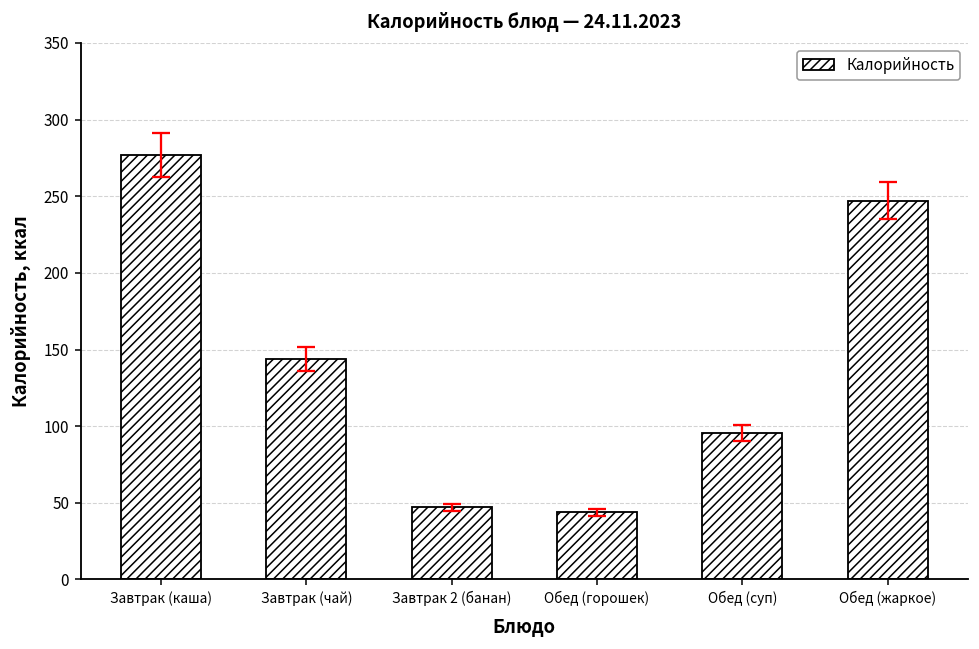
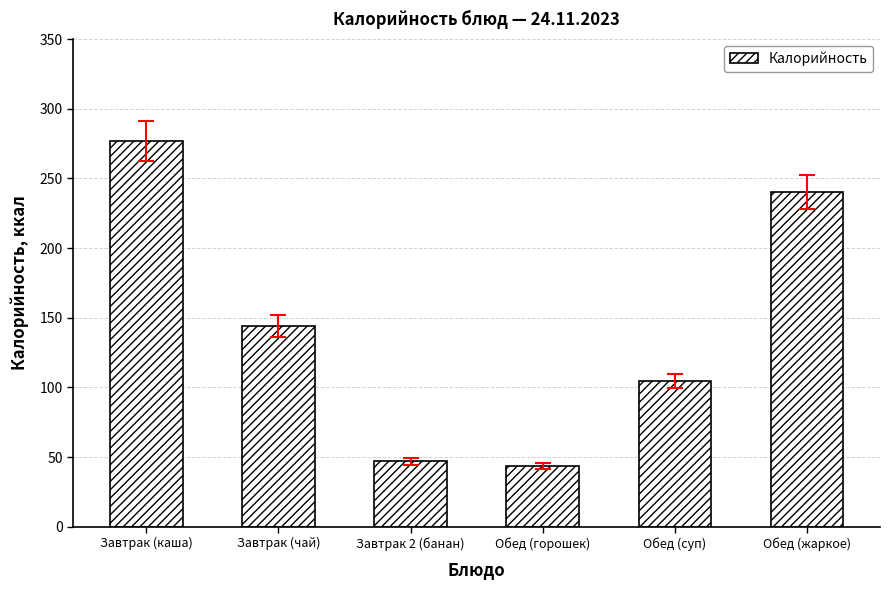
Калорийность, Обед (суп): 95 -> 105
Калорийность, Обед (жаркое): 247 -> 240
